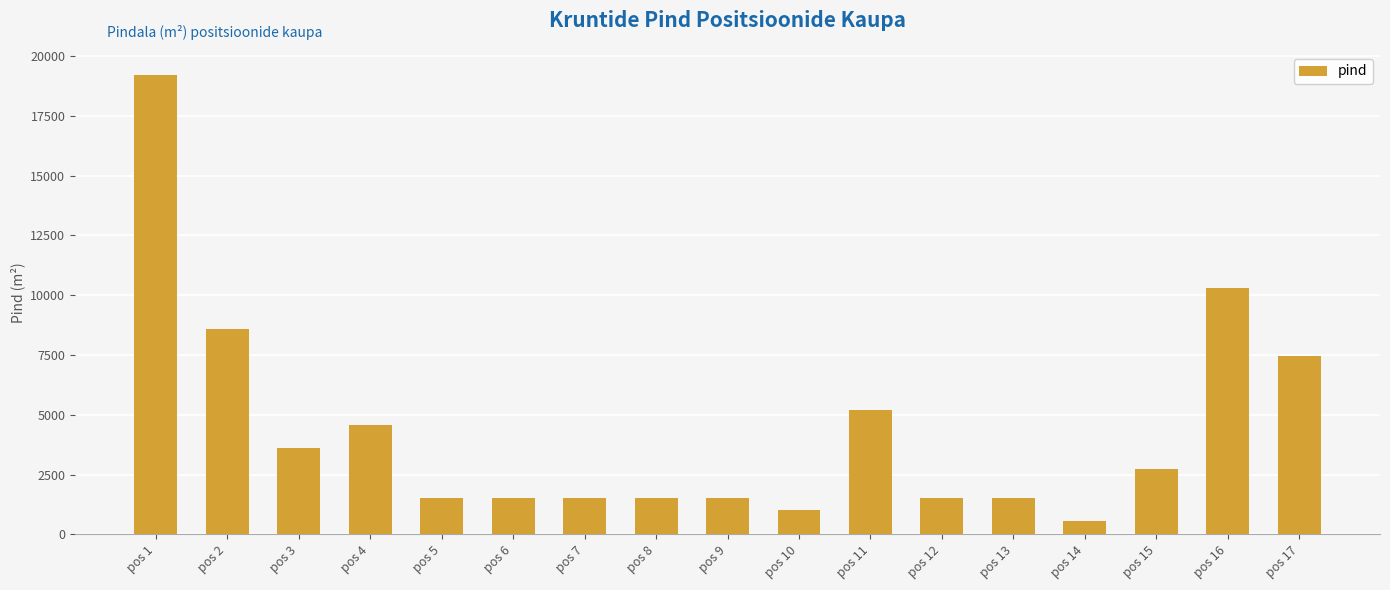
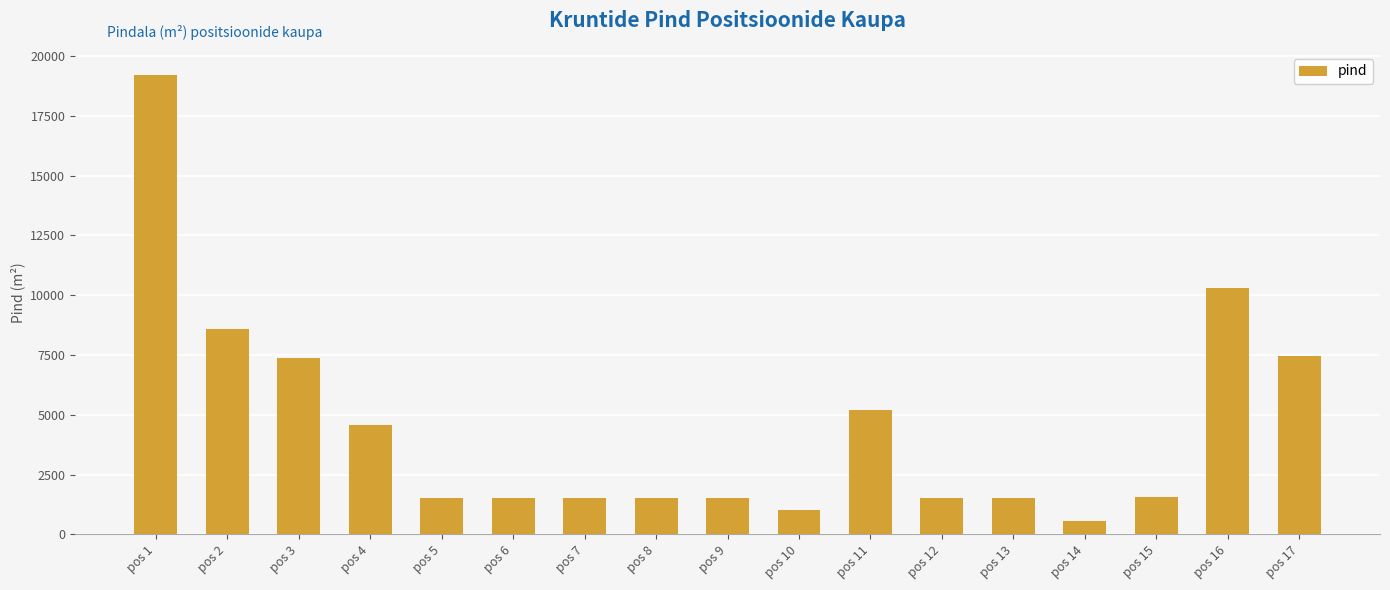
pos 3: 3600 -> 7400
pos 15: 2700 -> 1500
